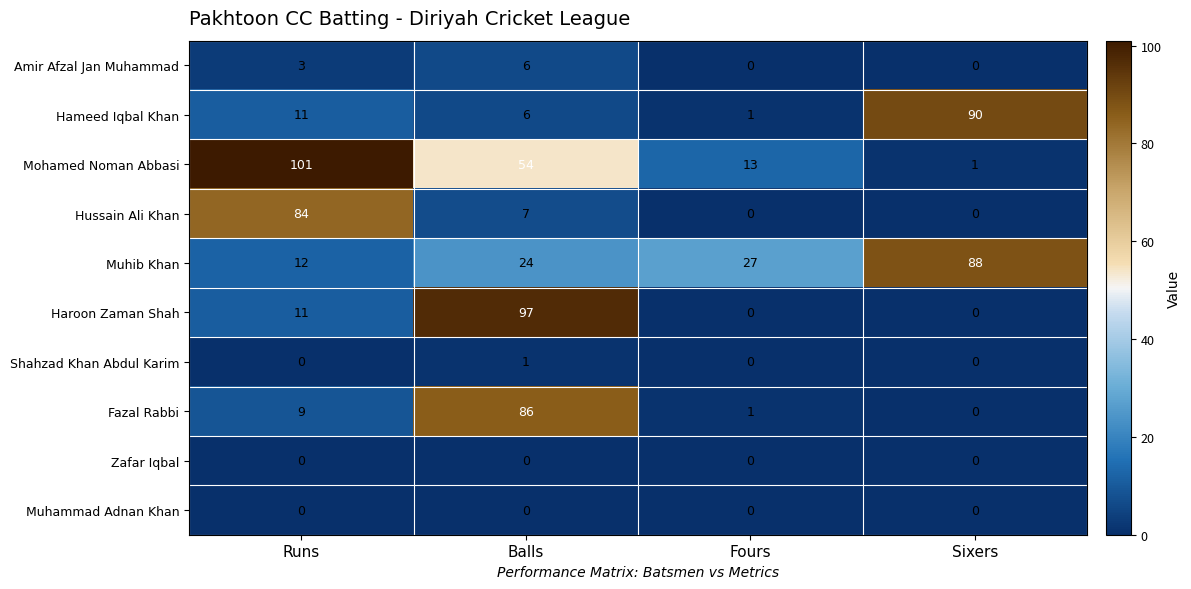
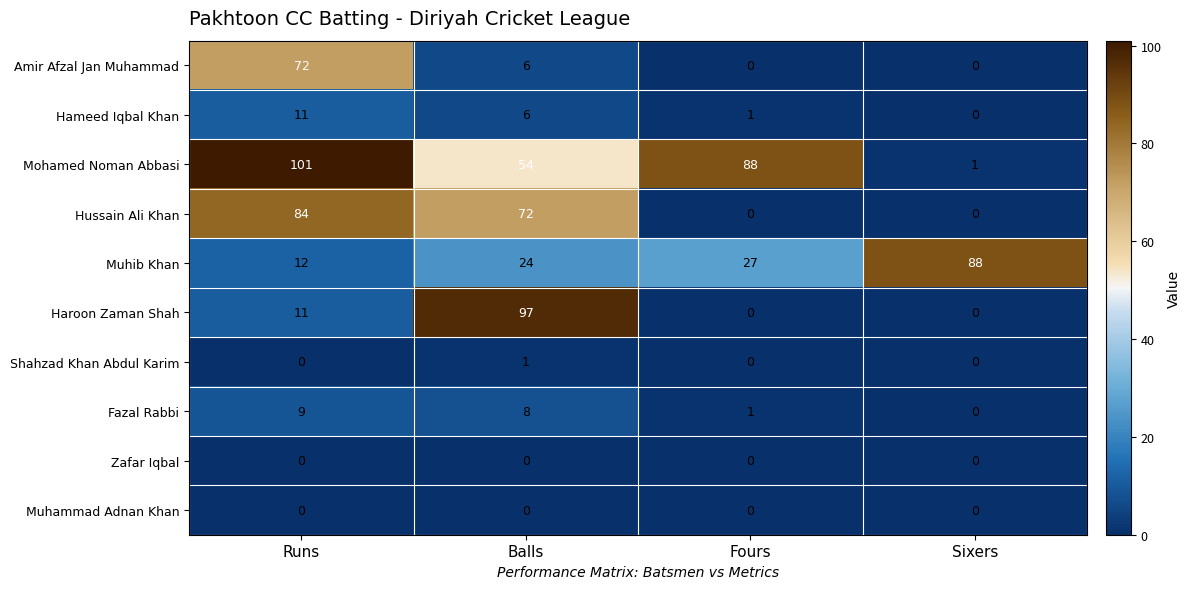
Amir Afzal Jan Muhammad, Runs: 3 -> 72
Hameed Iqbal Khan, Sixers: 90 -> 0
Mohamed Noman Abbasi, Fours: 13 -> 88
Hussain Ali Khan, Balls: 7 -> 72
Fazal Rabbi, Balls: 86 -> 8
